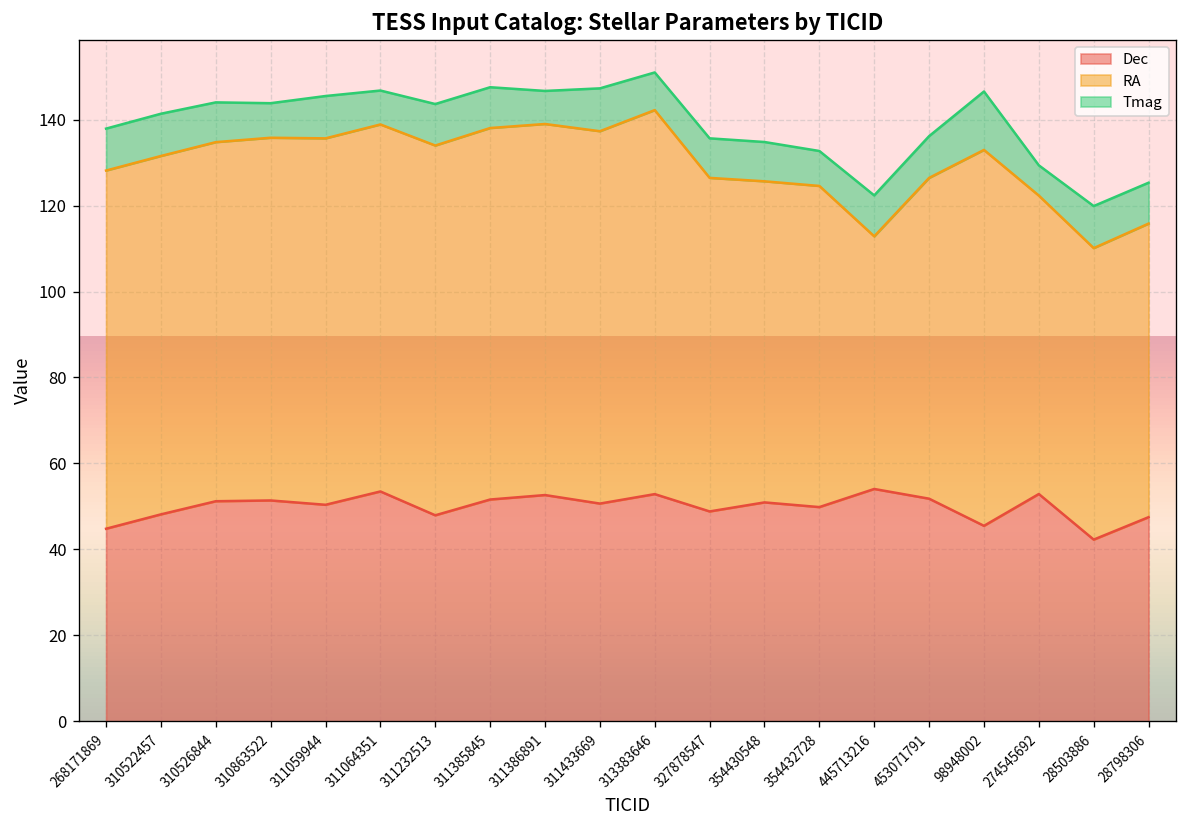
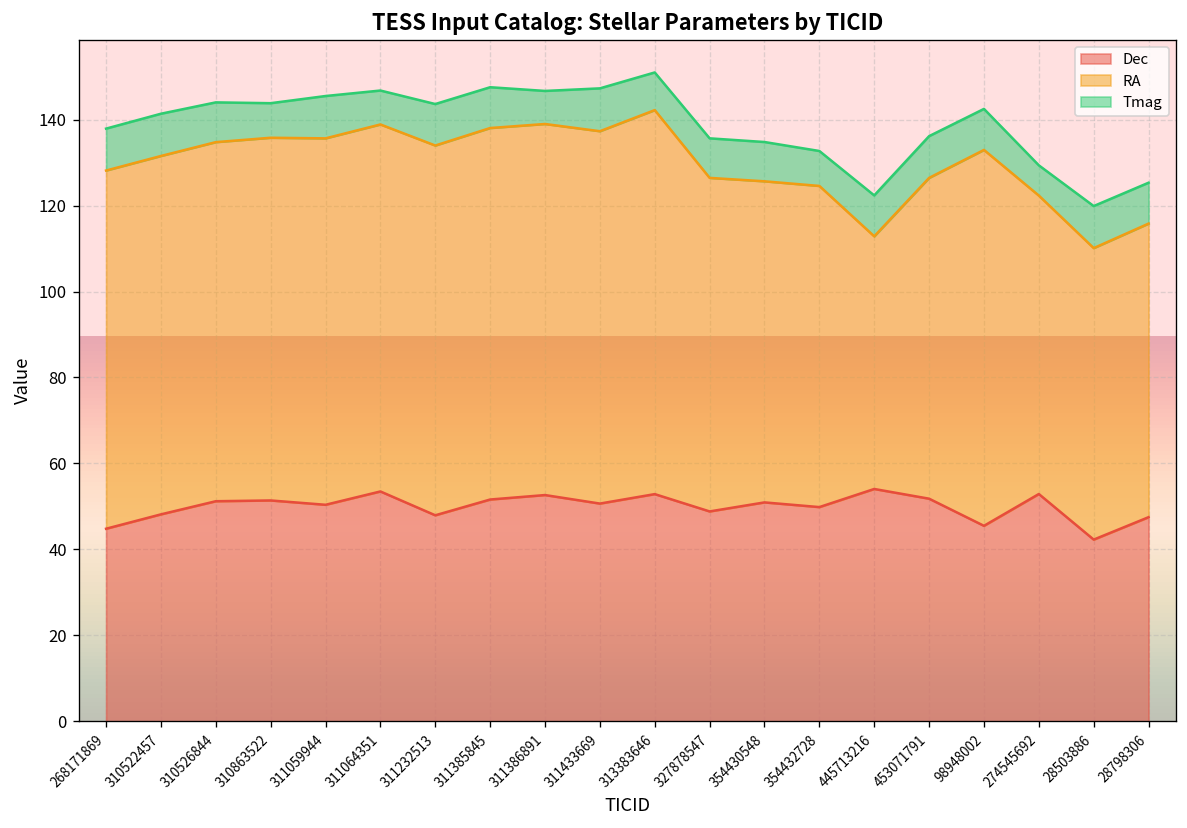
Tmag, 98948002: 14 -> 10
